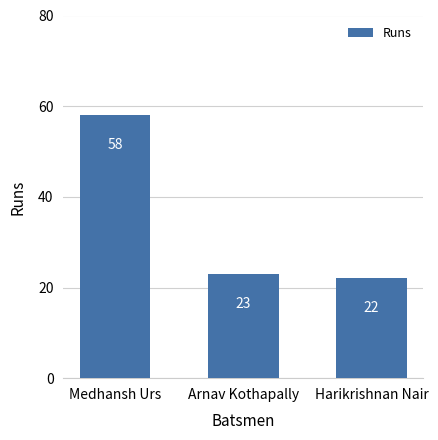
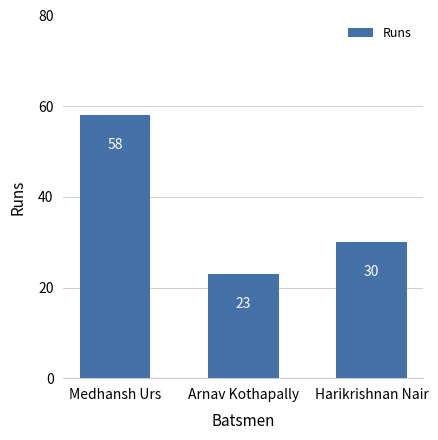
Harikrishnan Nair: 22 -> 30
